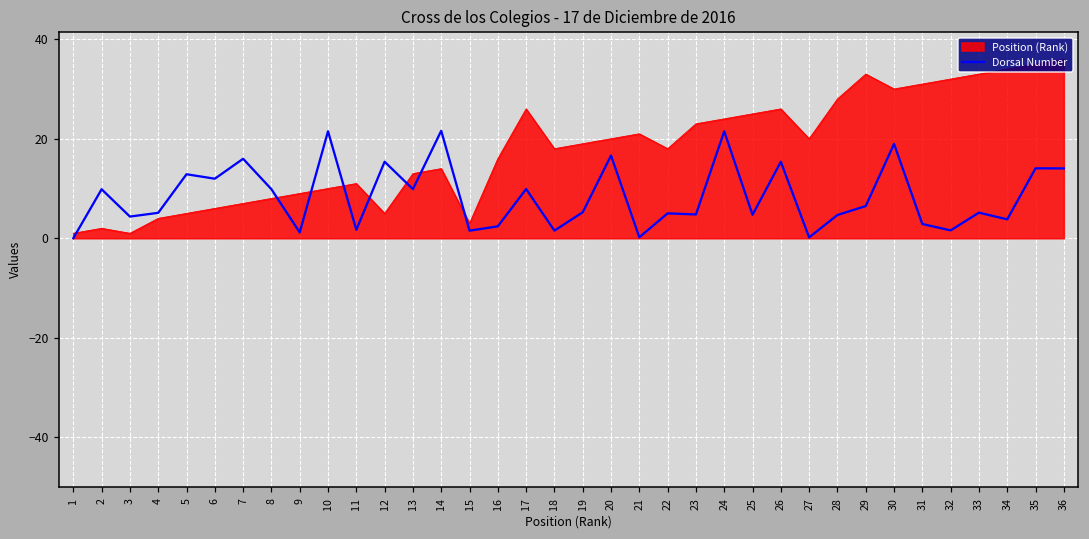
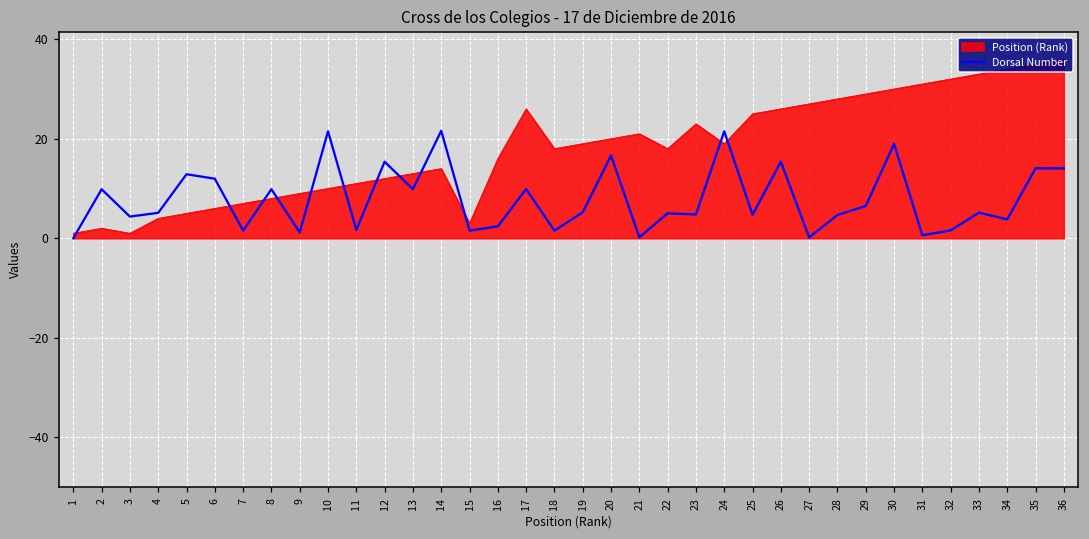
Dorsal Number, 7: 16 -> 2
Position (Rank), 12: 5 -> 12
Position (Rank), 24: 24 -> 19
Position (Rank), 27: 20 -> 27
Position (Rank), 29: 33 -> 29
Dorsal Number, 31: 3 -> 1
